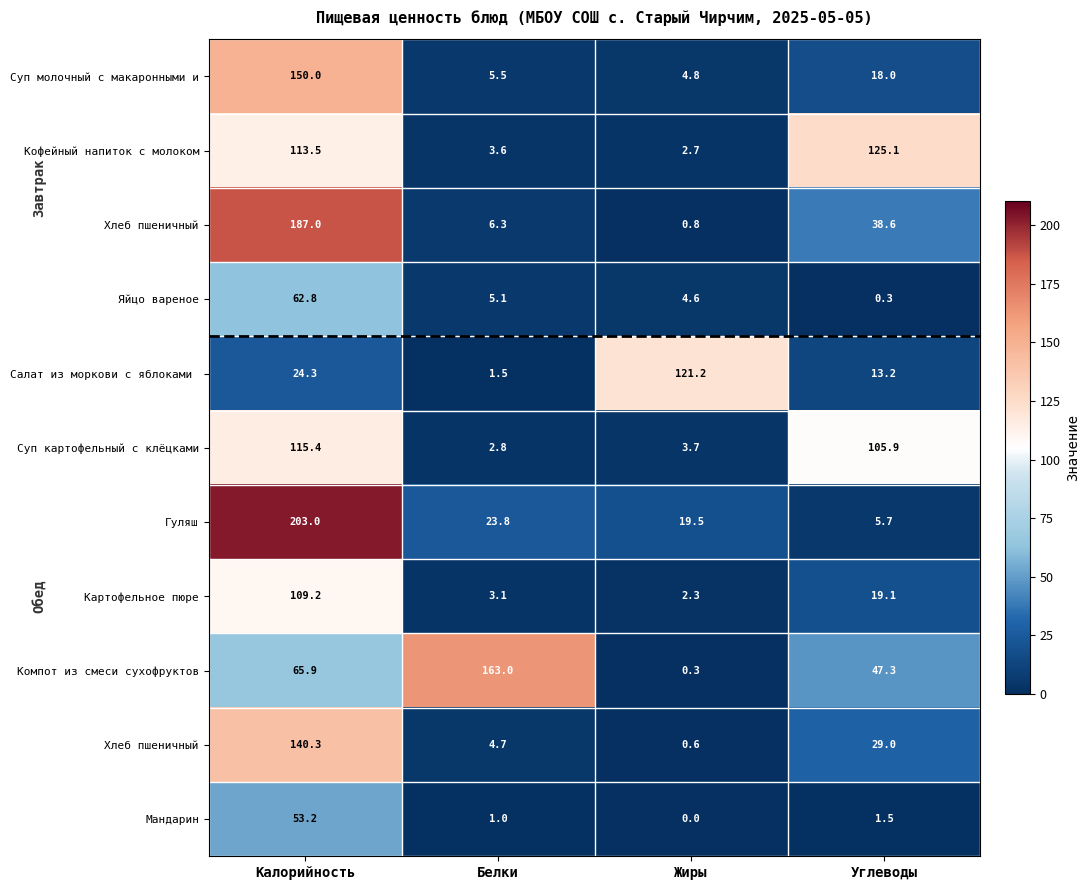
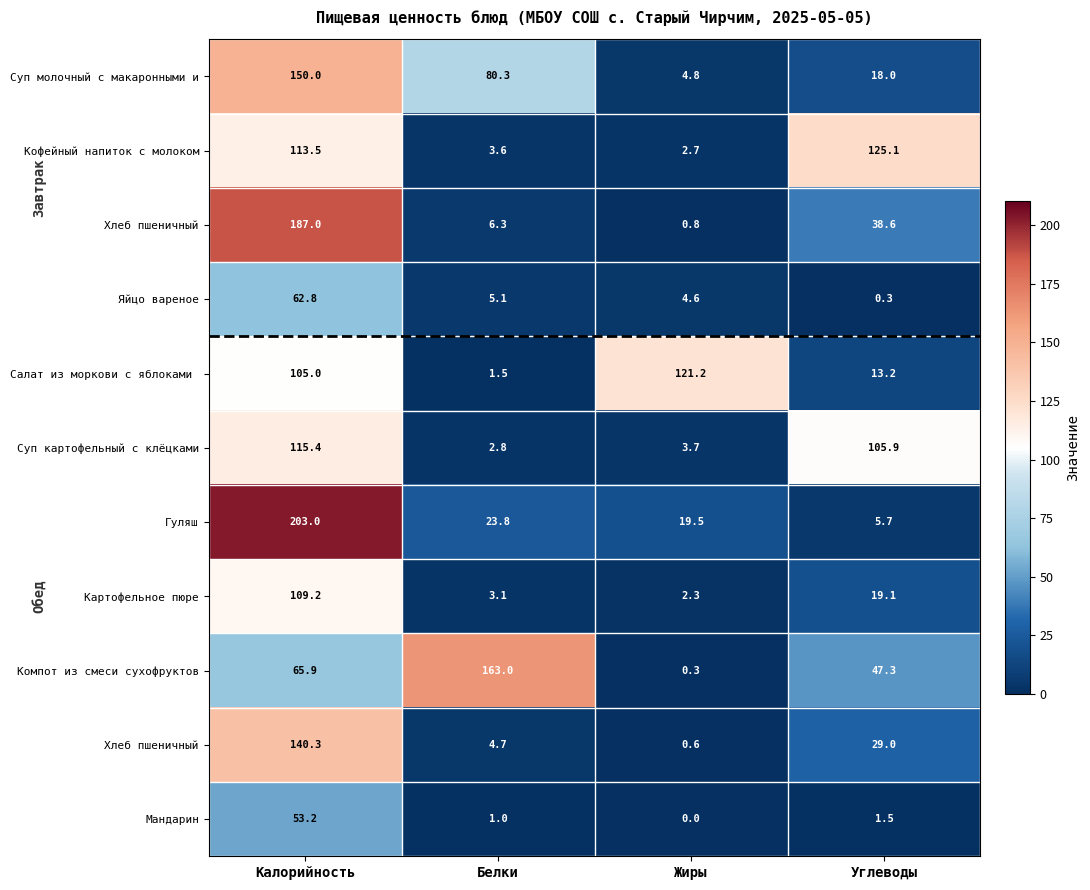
Суп молочный с макаронными и, Белки: 5.5 -> 80.3
Салат из моркови с яблоками, Калорийность: 24.3 -> 105.0
